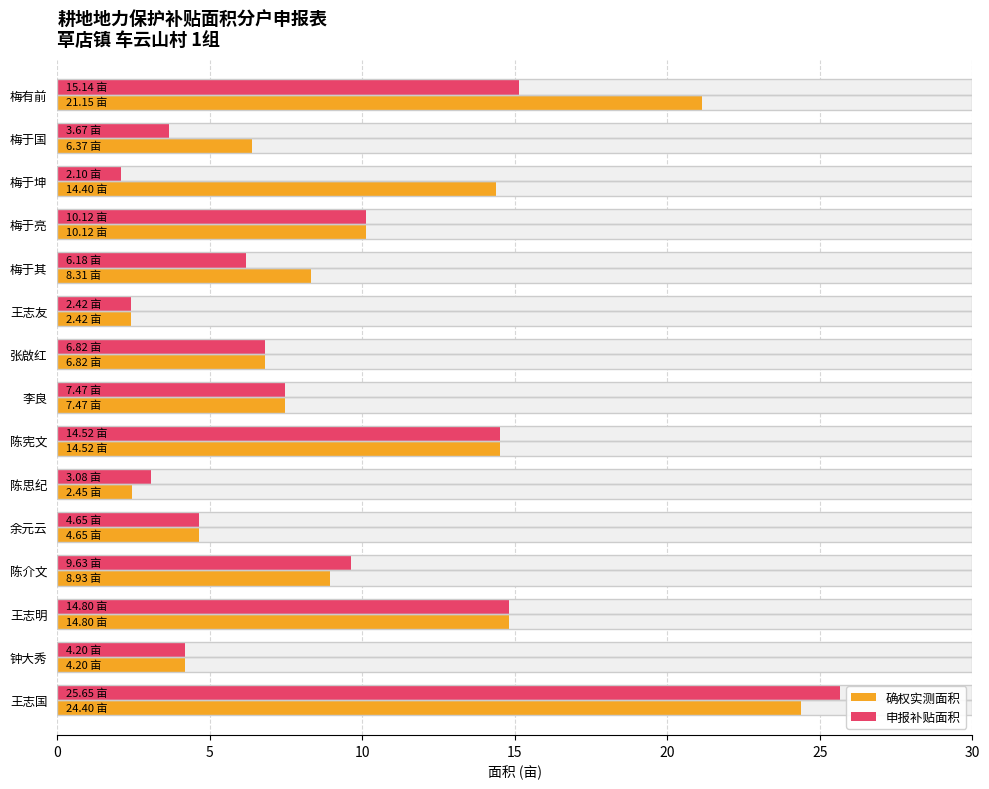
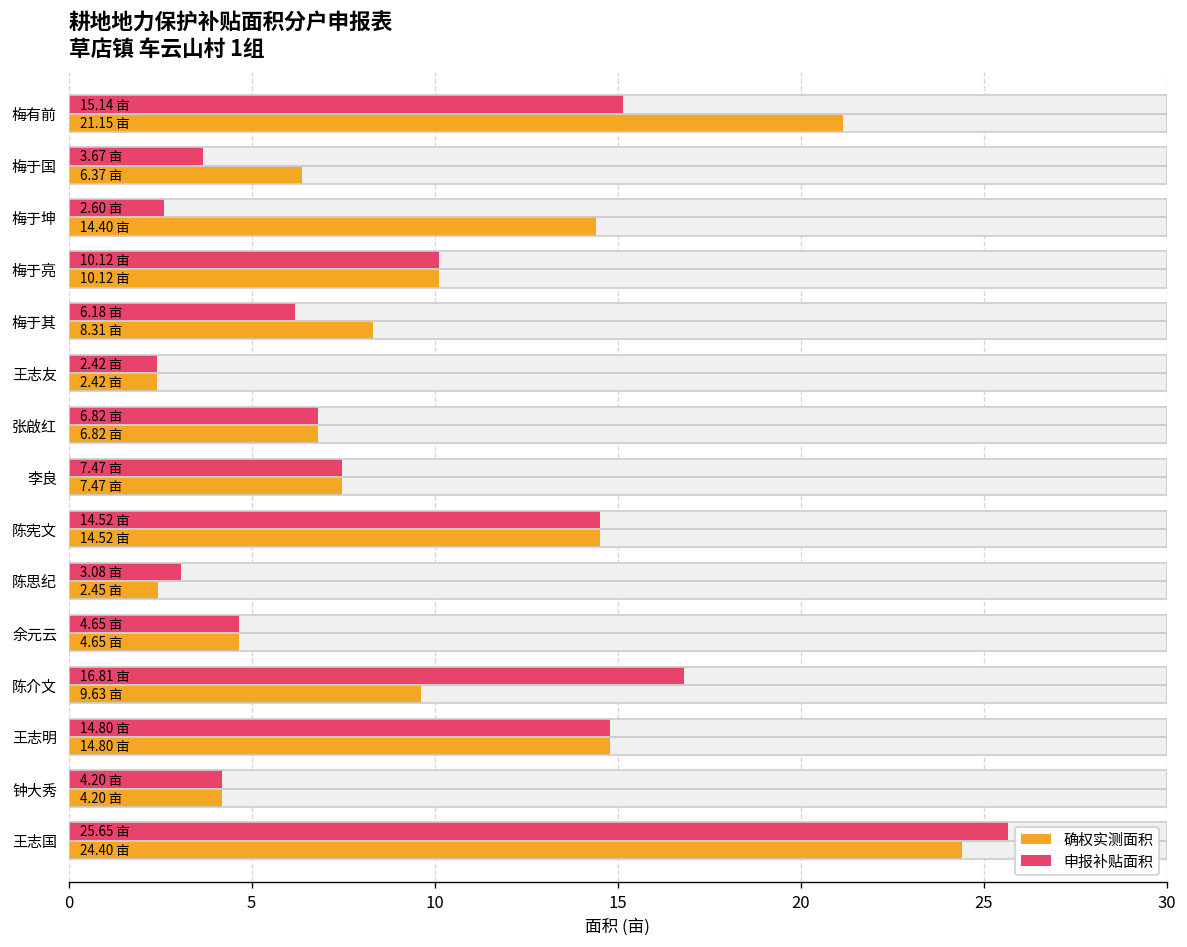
申报补贴面积, 梅于坤: 2.10 -> 2.60
申报补贴面积, 陈介文: 9.63 -> 16.81
确权实测面积, 陈介文: 8.93 -> 9.63
